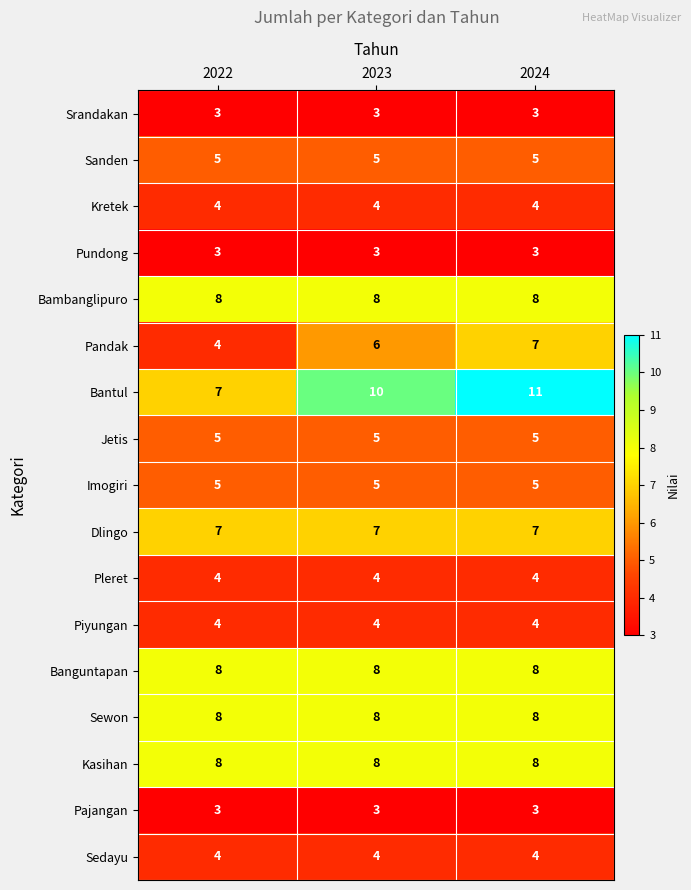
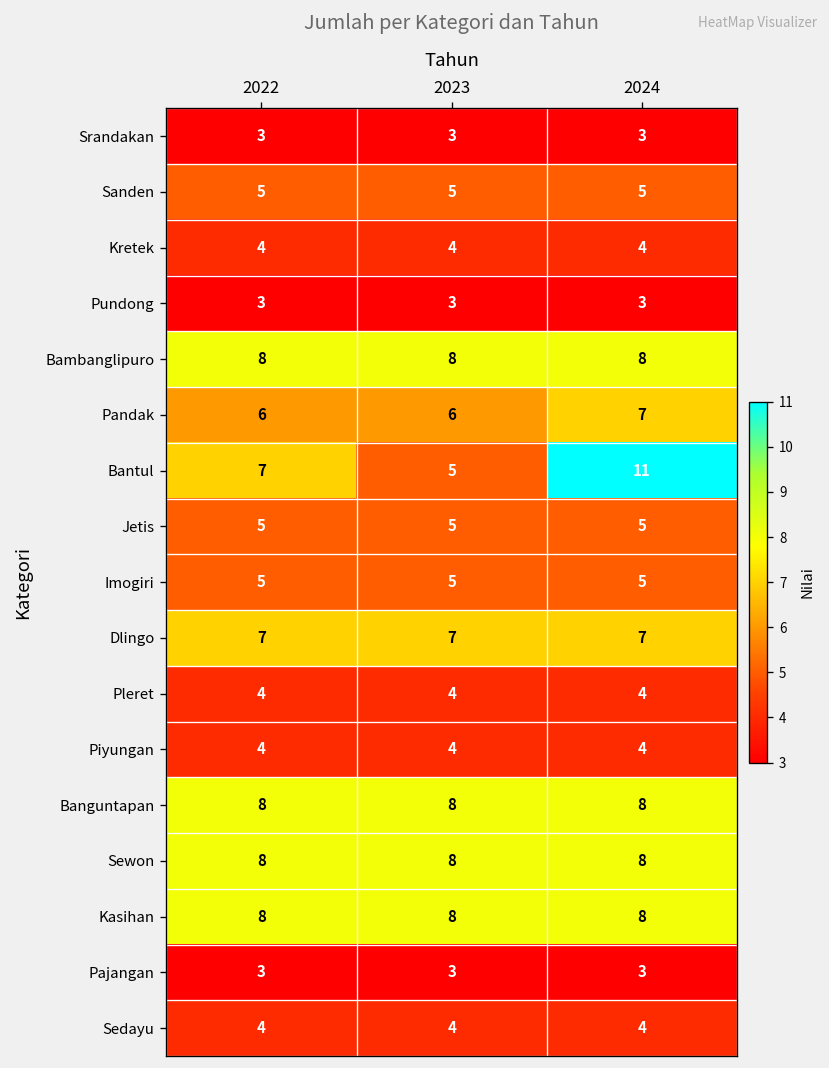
Pandak, 2022: 4 -> 6
Bantul, 2023: 10 -> 5
